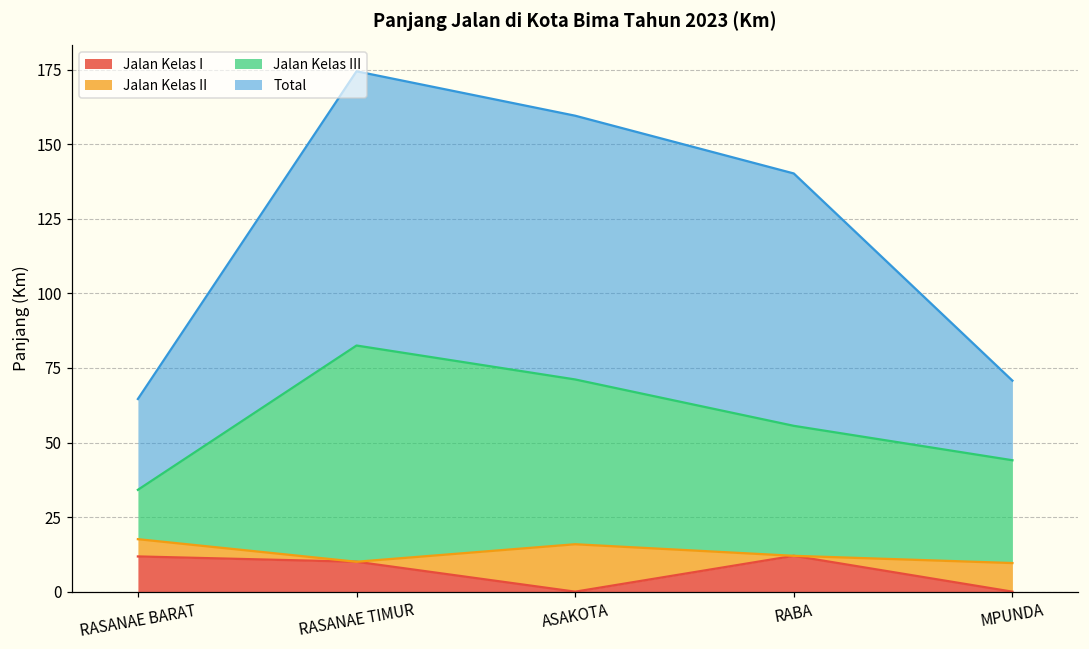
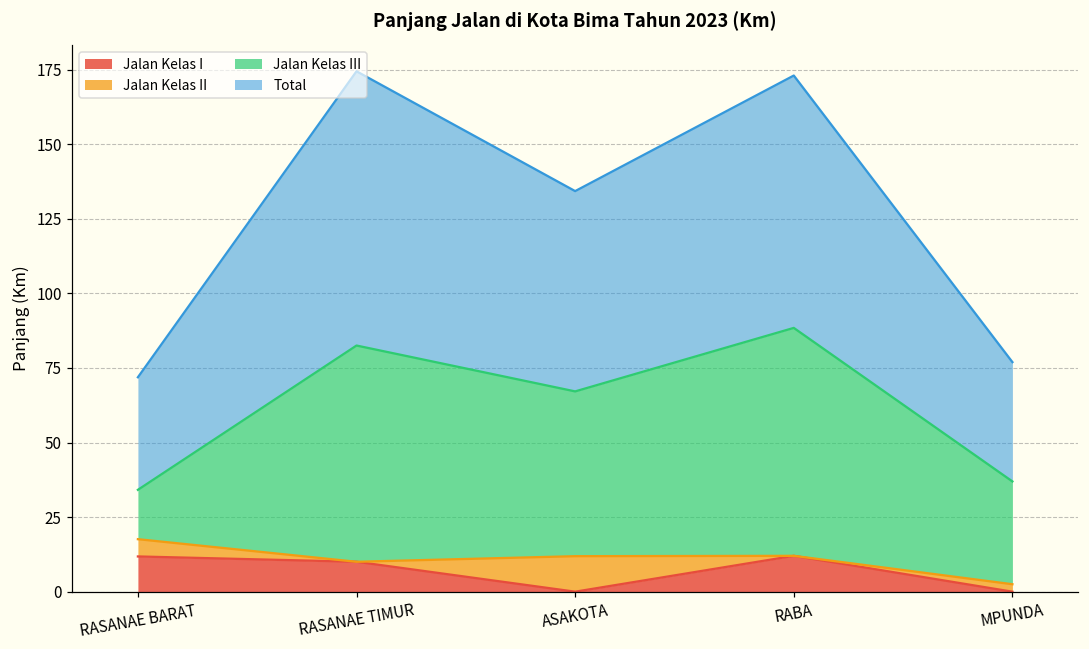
Total, RASANAE BARAT: 30 -> 38
Jalan Kelas II, ASAKOTA: 16 -> 12
Total, ASAKOTA: 88 -> 67
Jalan Kelas III, RABA: 44 -> 76
Jalan Kelas II, MPUNDA: 10 -> 3
Total, MPUNDA: 27 -> 40
